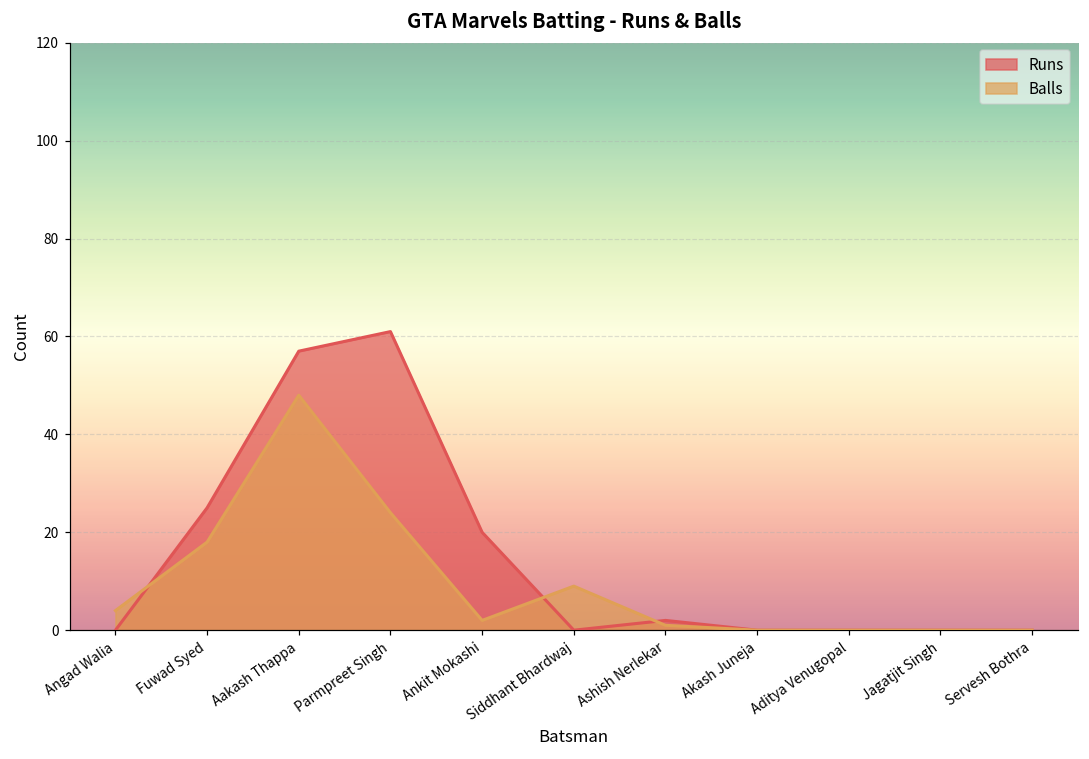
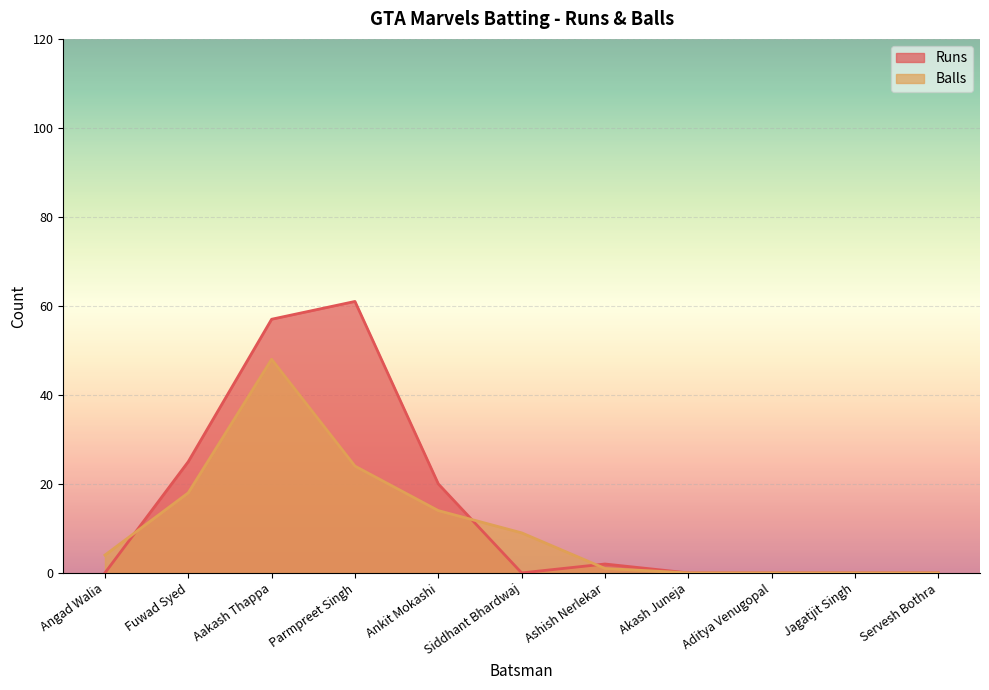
Balls, Ankit Mokashi: 2 -> 14
